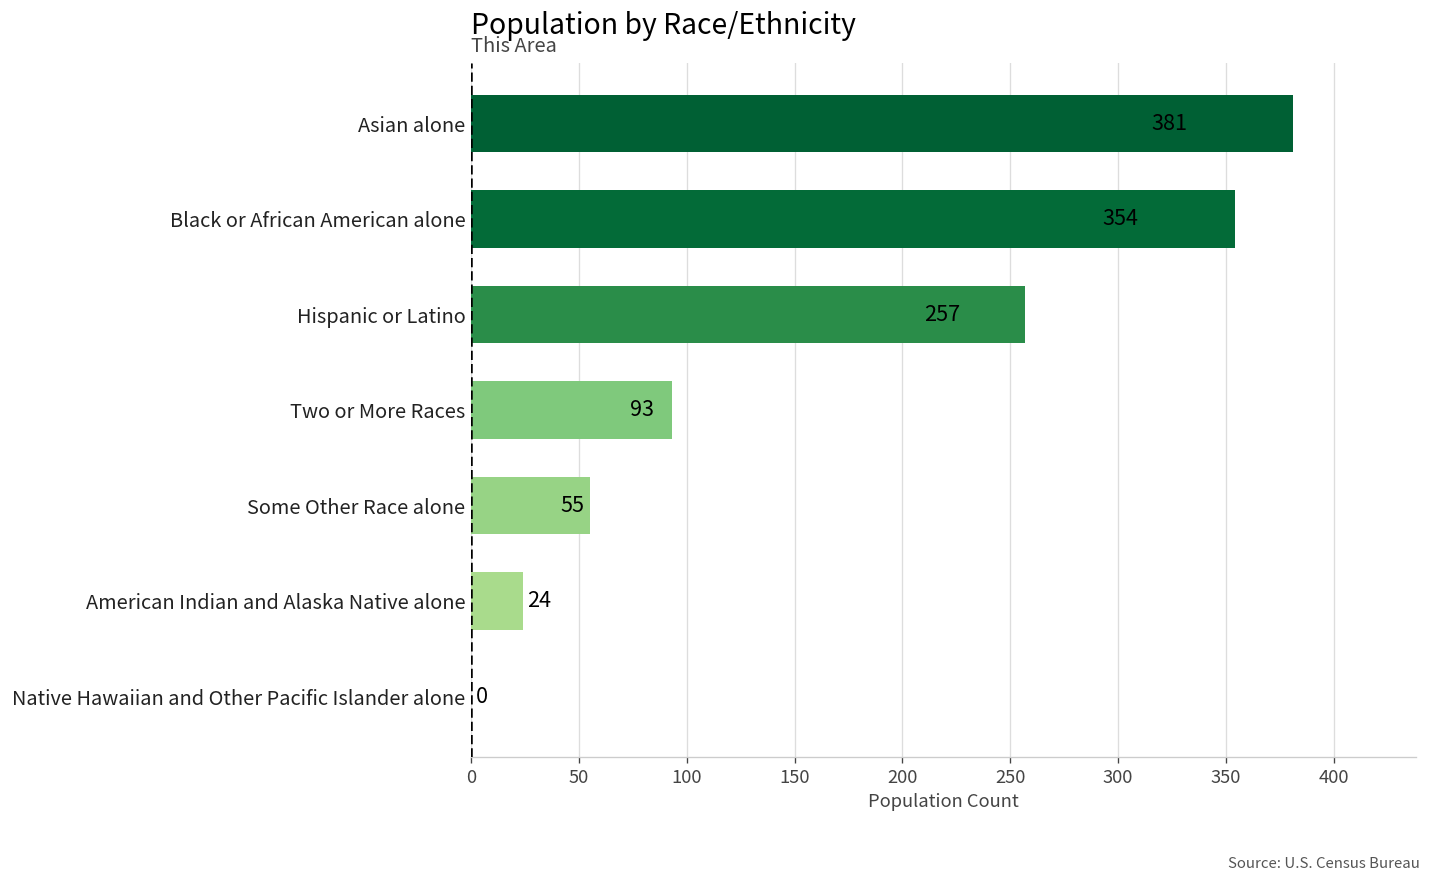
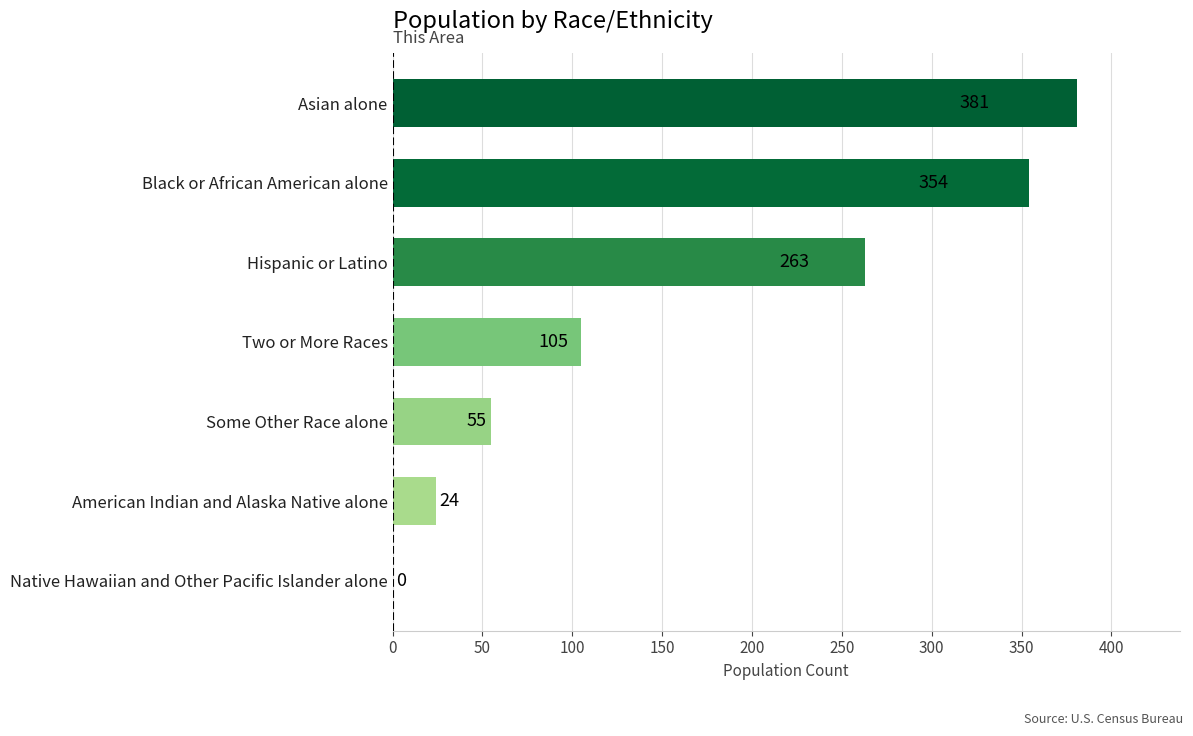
Hispanic or Latino: 257 -> 263
Two or More Races: 93 -> 105
